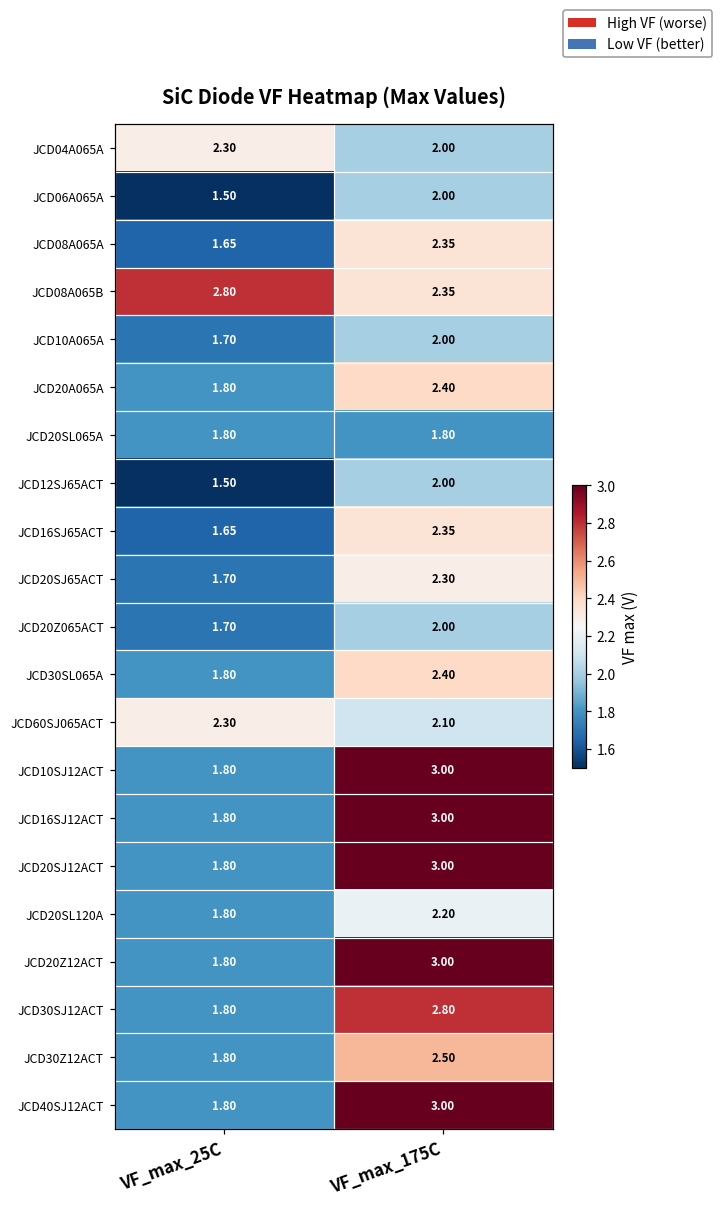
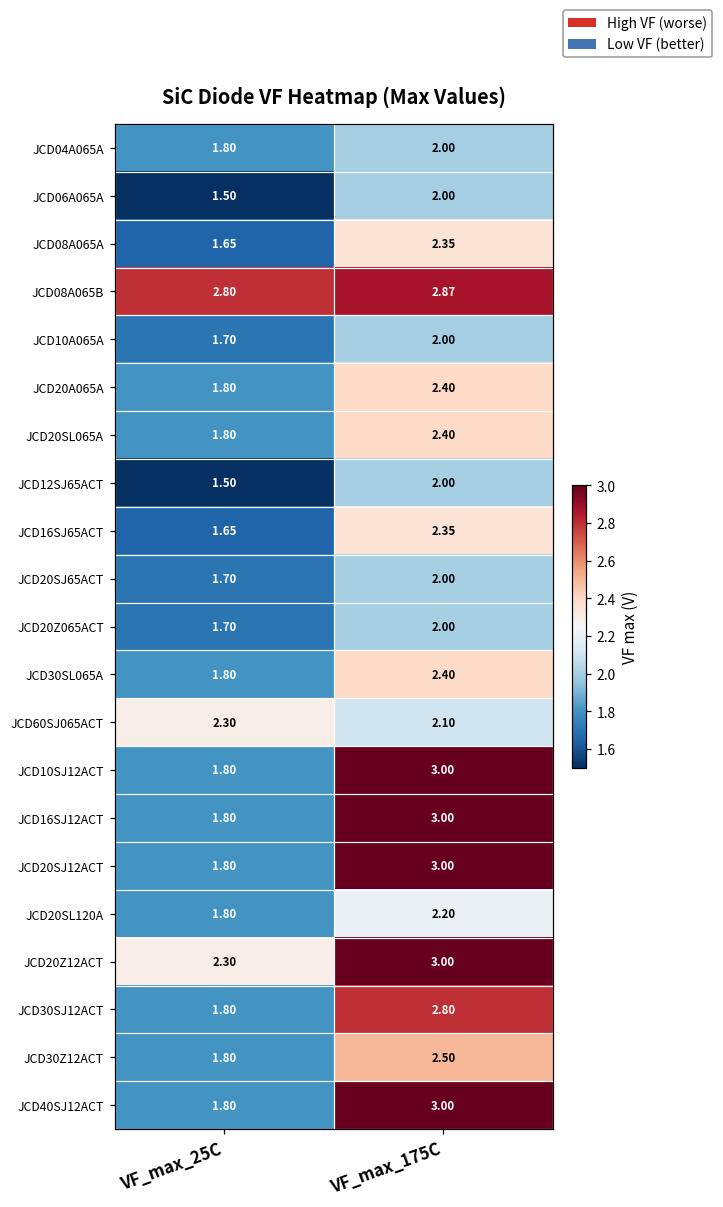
JCD04A065A, VF_max_25C: 2.30 -> 1.80
JCD08A065B, VF_max_175C: 2.35 -> 2.87
JCD20SL065A, VF_max_175C: 1.80 -> 2.40
JCD20SJ65ACT, VF_max_175C: 2.30 -> 2.00
JCD20Z12ACT, VF_max_25C: 1.80 -> 2.30
